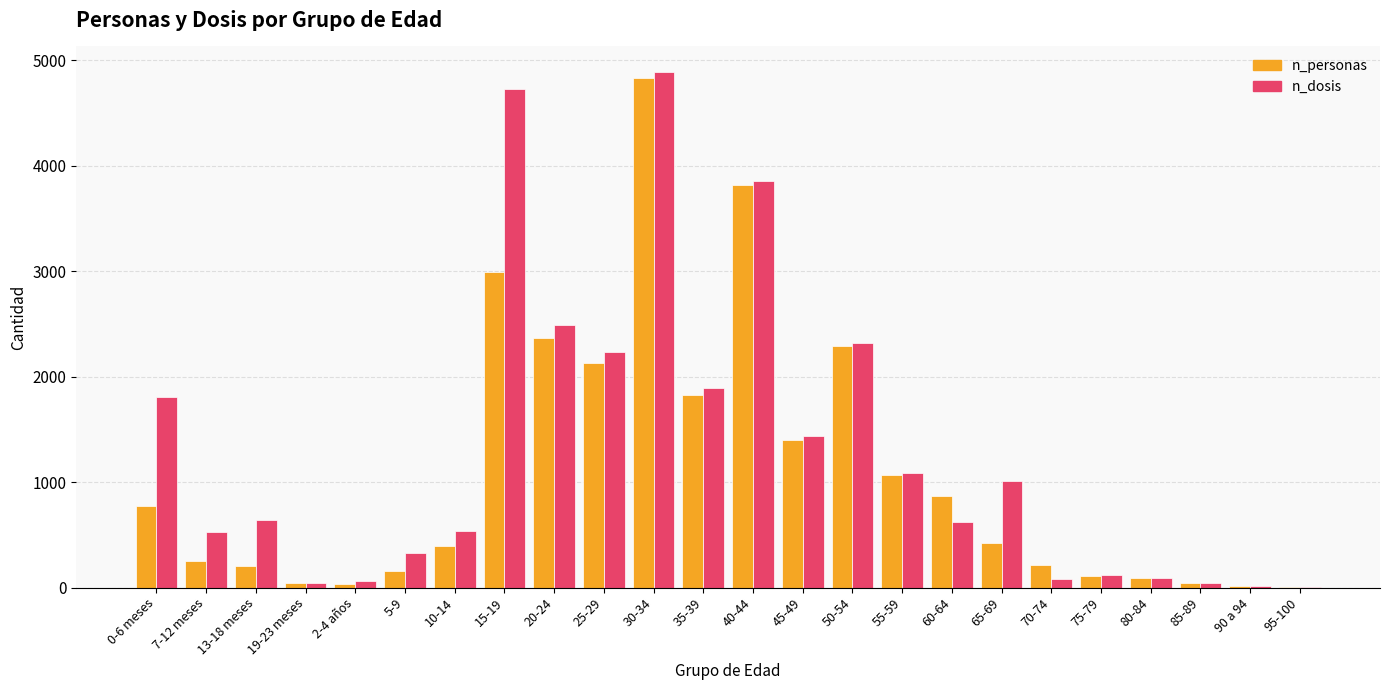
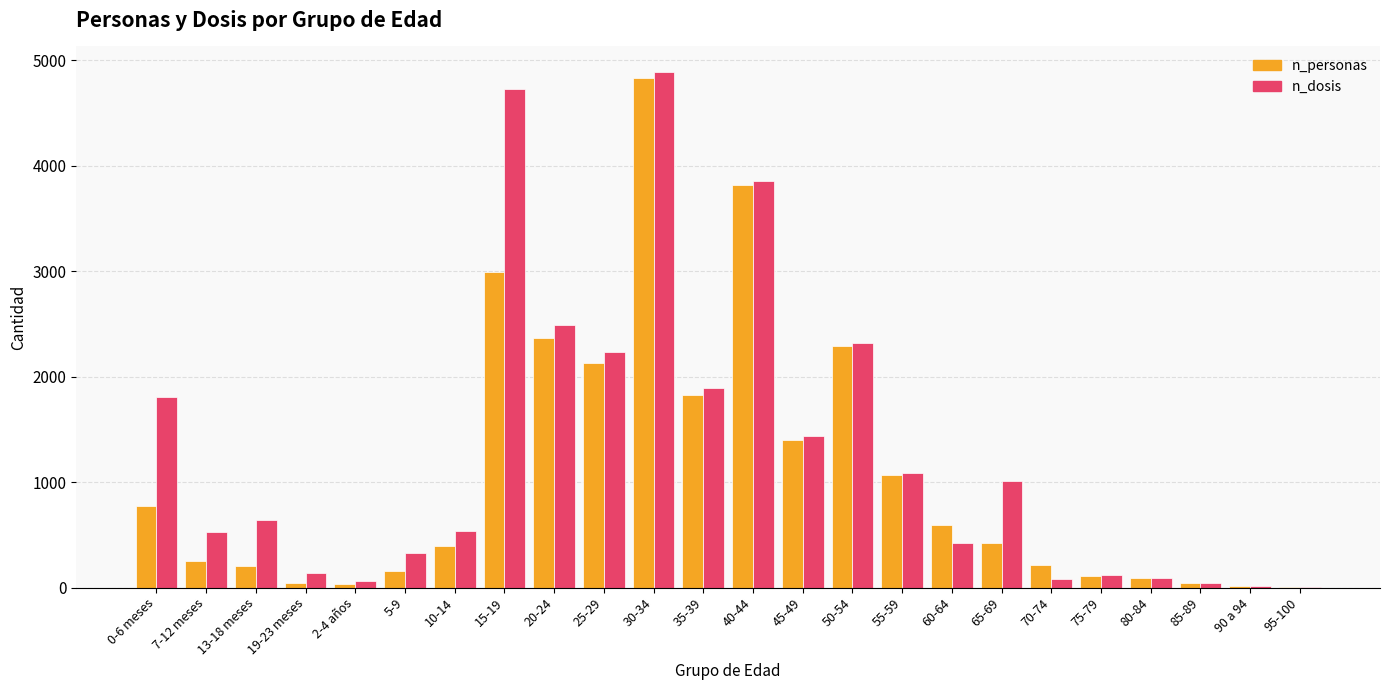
n_dosis, 19-23 meses: 40 -> 140
n_personas, 60-64: 870 -> 590
n_dosis, 60-64: 620 -> 420
